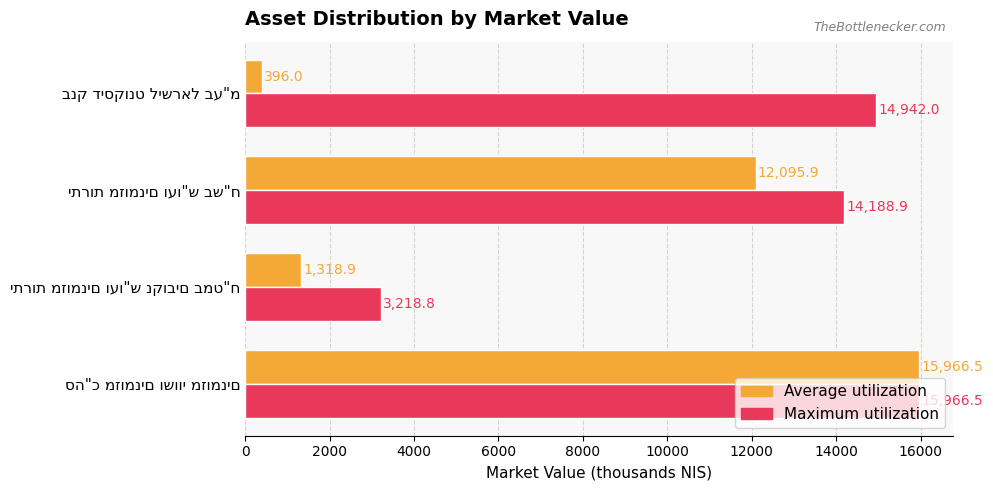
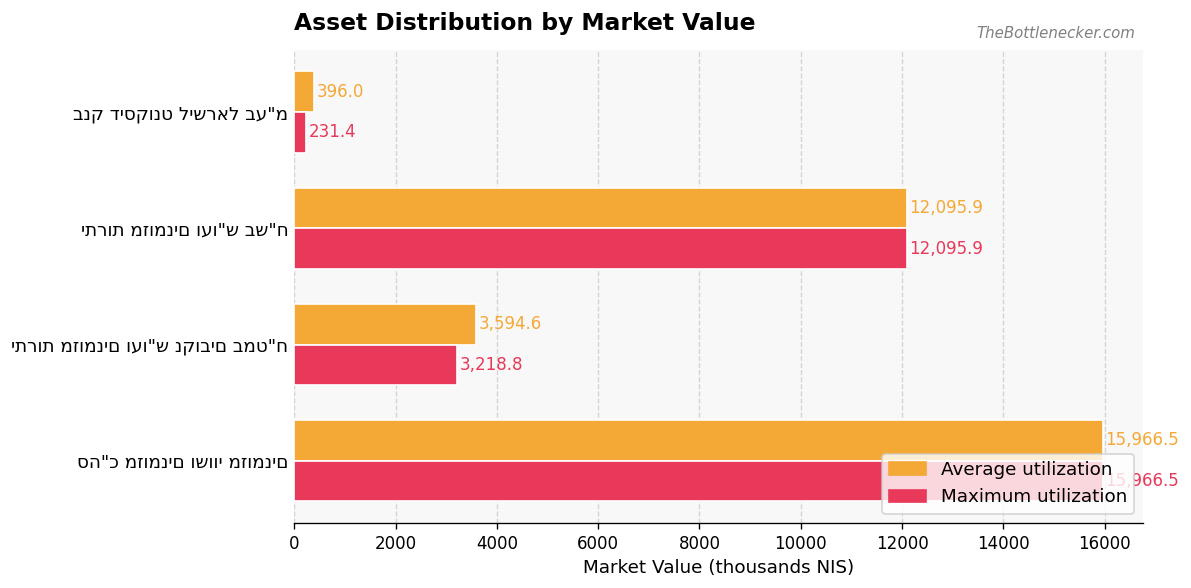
Maximum utilization, בנק דיסקונט לישראל בע"מ: 14,942.0 -> 231.4
Maximum utilization, יתרות מזומנים ועו"ש בש"ח: 14,188.9 -> 12,095.9
Average utilization, יתרות מזומנים ועו"ש נקובים במט"ח: 1,318.9 -> 3,594.6
